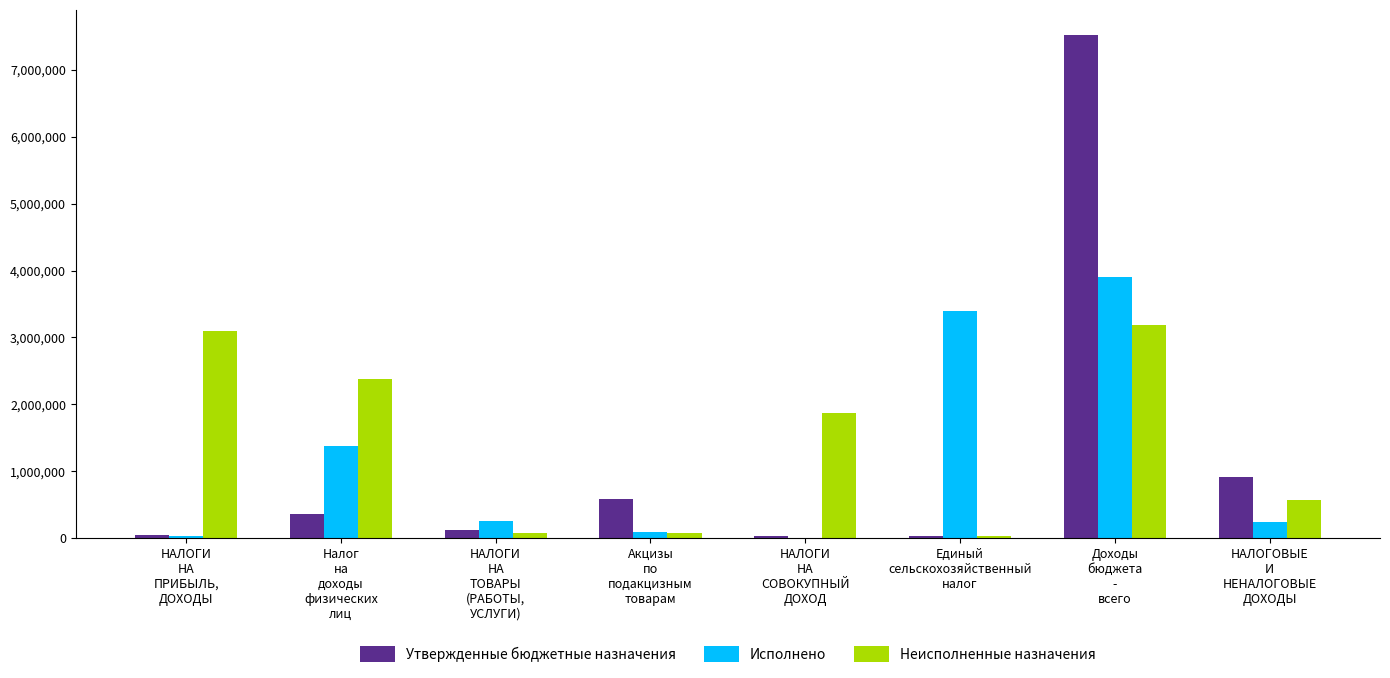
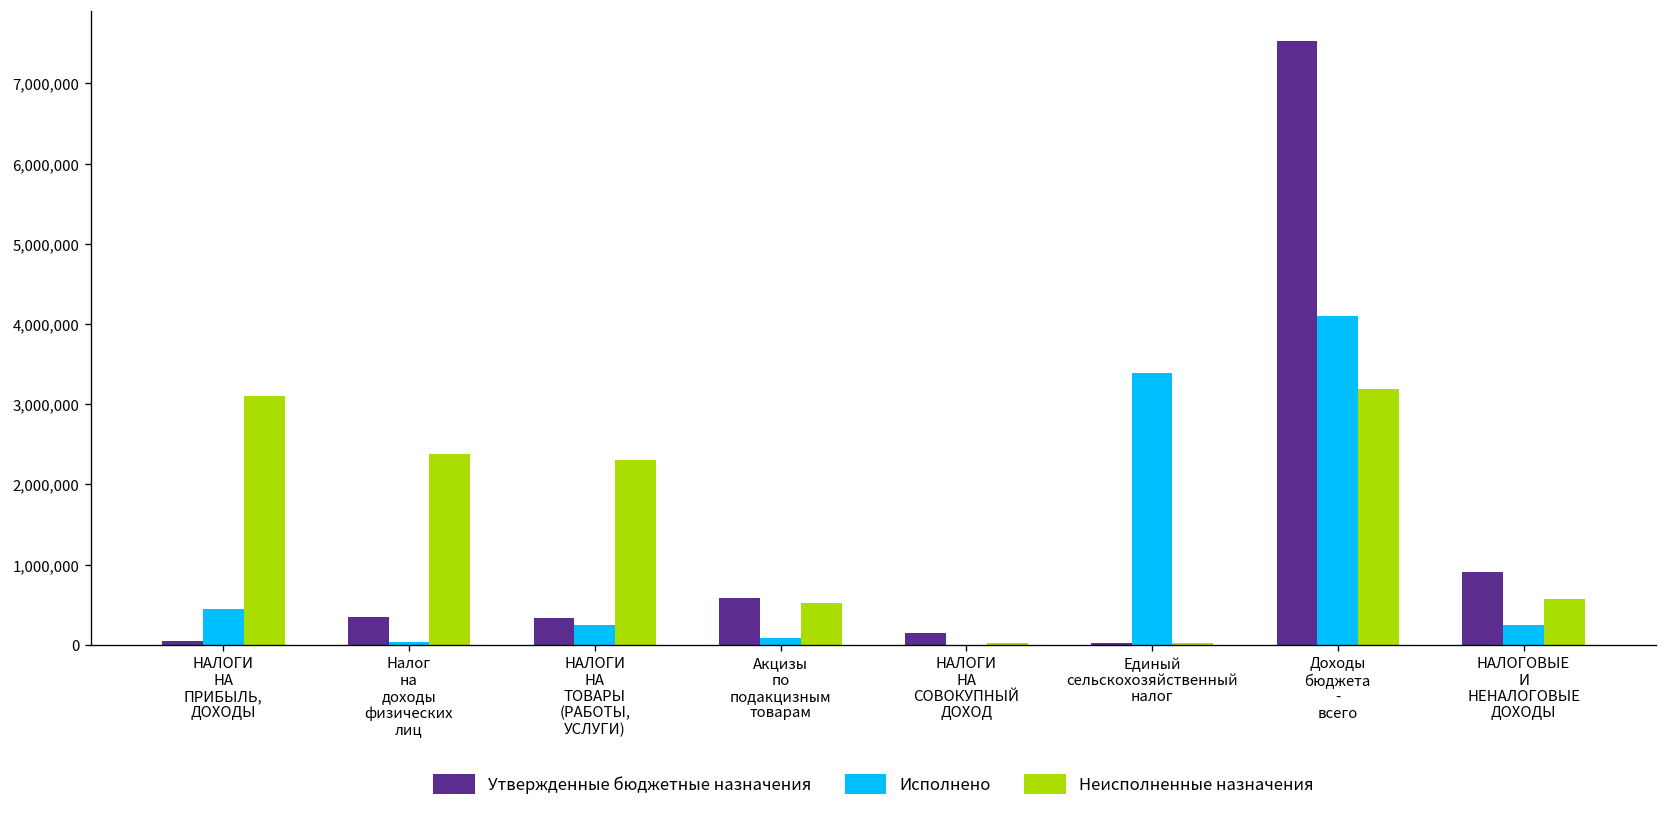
Исполнено, НАЛОГИ НА ПРИБЫЛЬ, ДОХОДЫ: 0 -> 500,000
Исполнено, Налог на доходы физических лиц: 1,400,000 -> 0
Утвержденные бюджетные назначения, НАЛОГИ НА ТОВАРЫ (РАБОТЫ, УСЛУГИ): 100,000 -> 300,000
Неисполненные назначения, НАЛОГИ НА ТОВАРЫ (РАБОТЫ, УСЛУГИ): 100,000 -> 2,300,000
Неисполненные назначения, Акцизы по подакцизным товарам: 100,000 -> 500,000
Утвержденные бюджетные назначения, НАЛОГИ НА СОВОКУПНЫЙ ДОХОД: 0 -> 200,000
Неисполненные назначения, НАЛОГИ НА СОВОКУПНЫЙ ДОХОД: 1,900,000 -> 0
Исполнено, Доходы бюджета - всего: 3,900,000 -> 4,100,000
